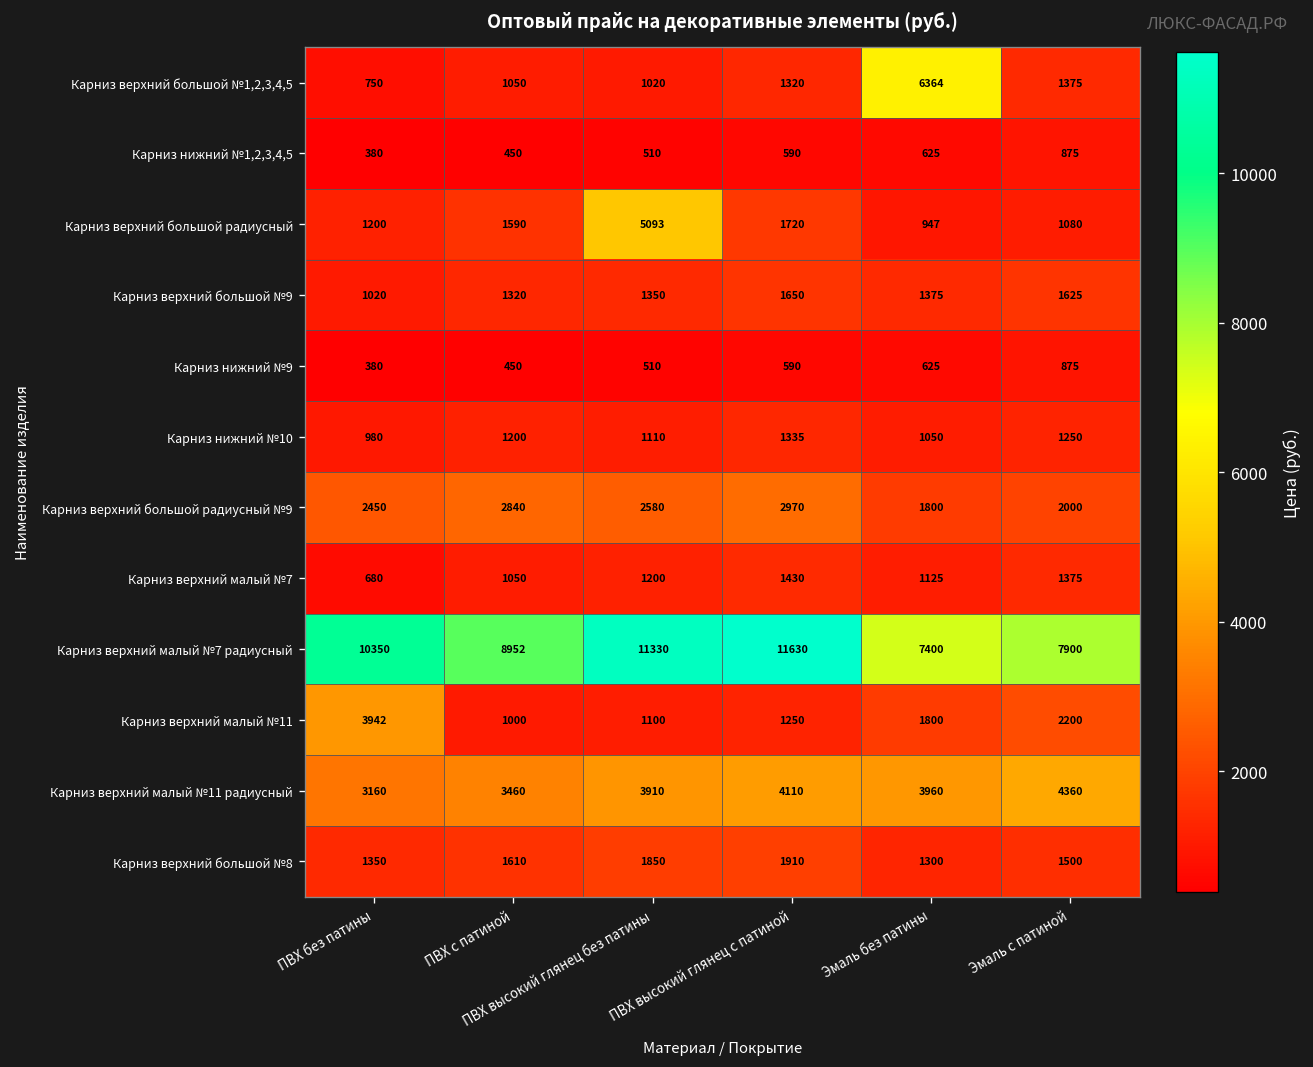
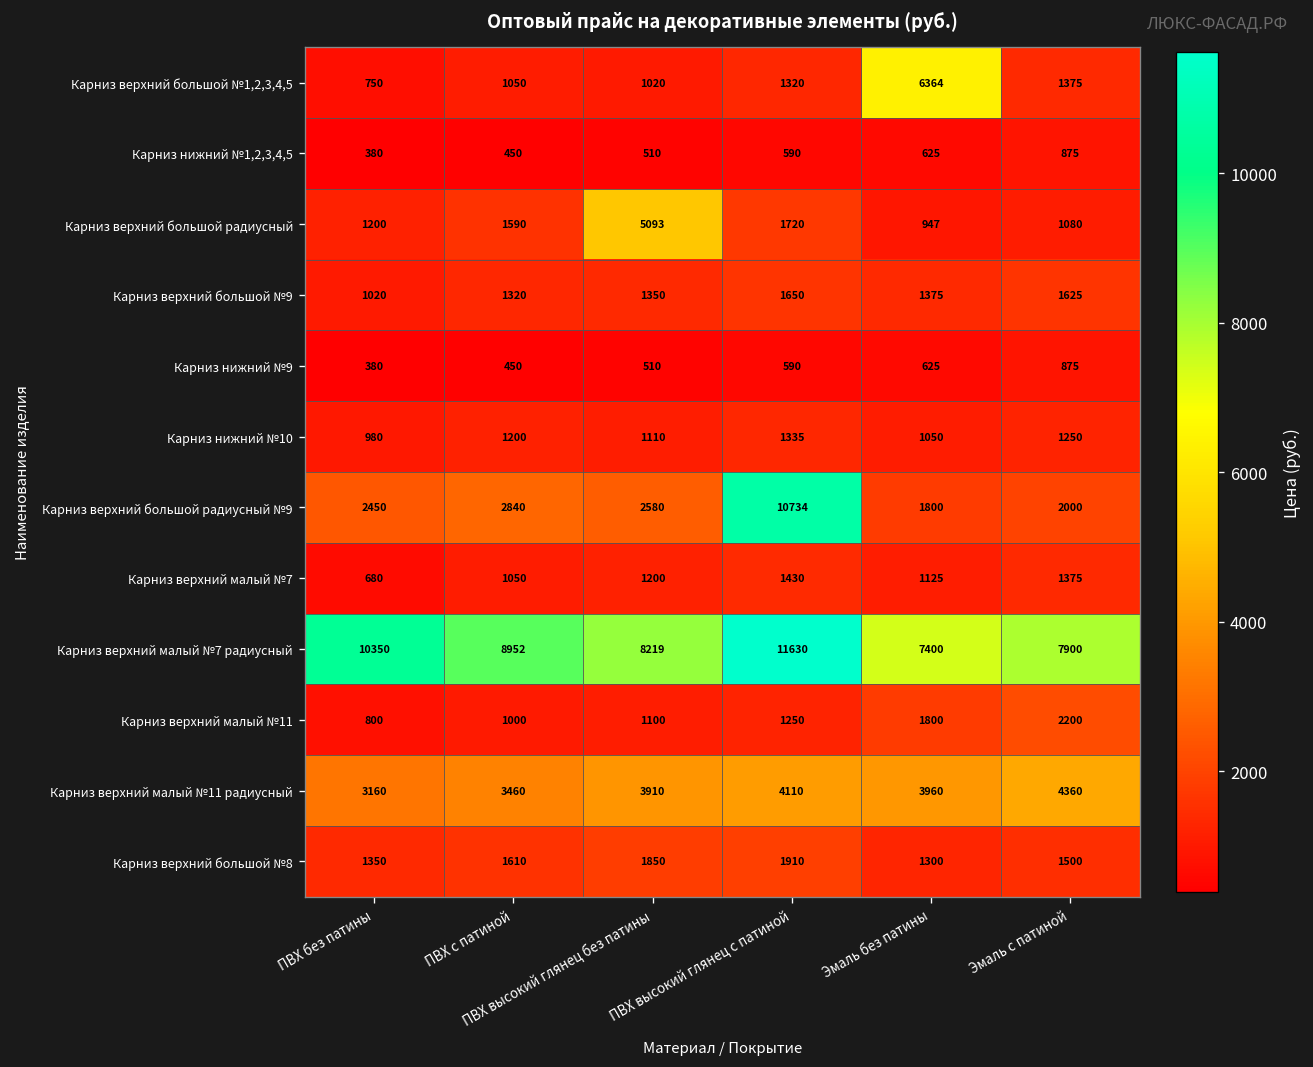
Карниз верхний большой радиусный №9, ПВХ высокий глянец с патиной: 2970 -> 10734
Карниз верхний малый №7 радиусный, ПВХ высокий глянец без патины: 11330 -> 8219
Карниз верхний малый №11, ПВХ без патины: 3942 -> 800
